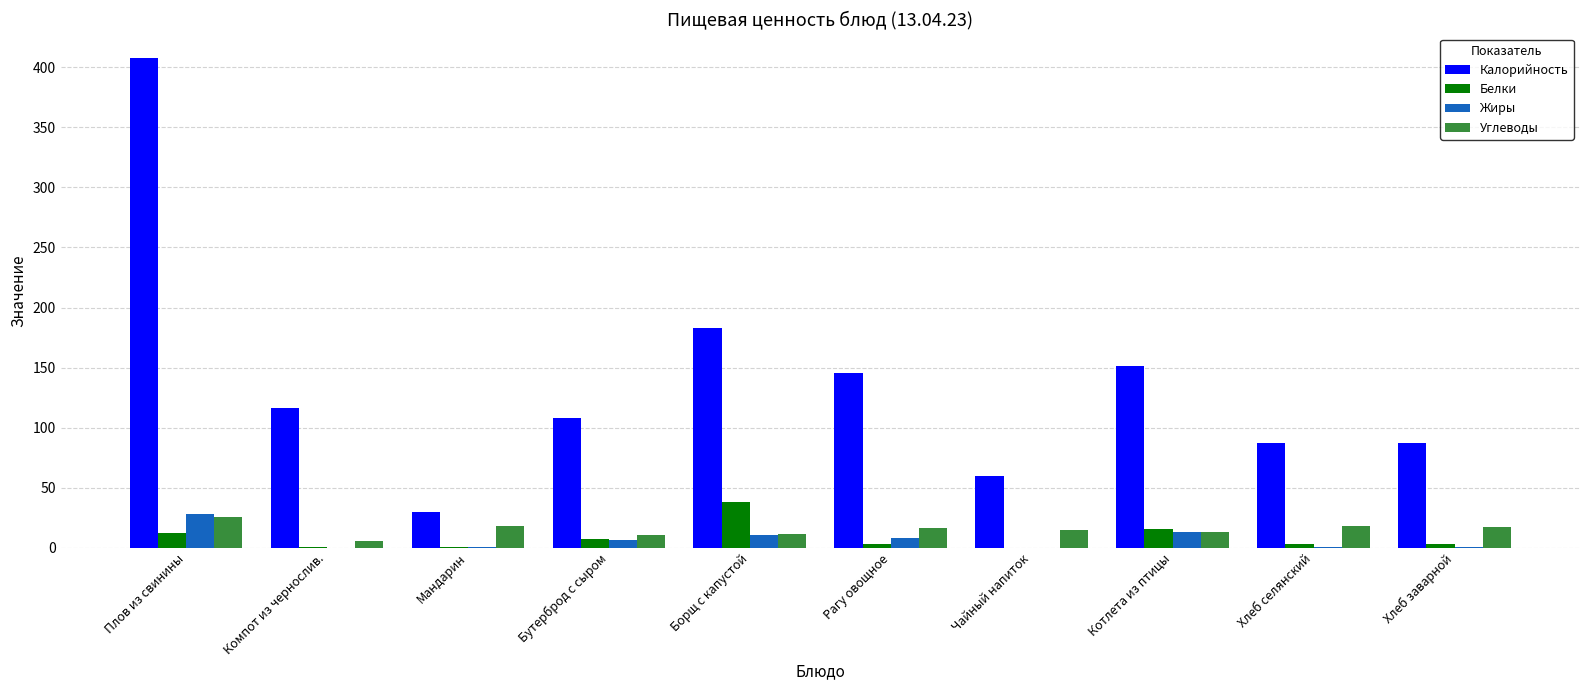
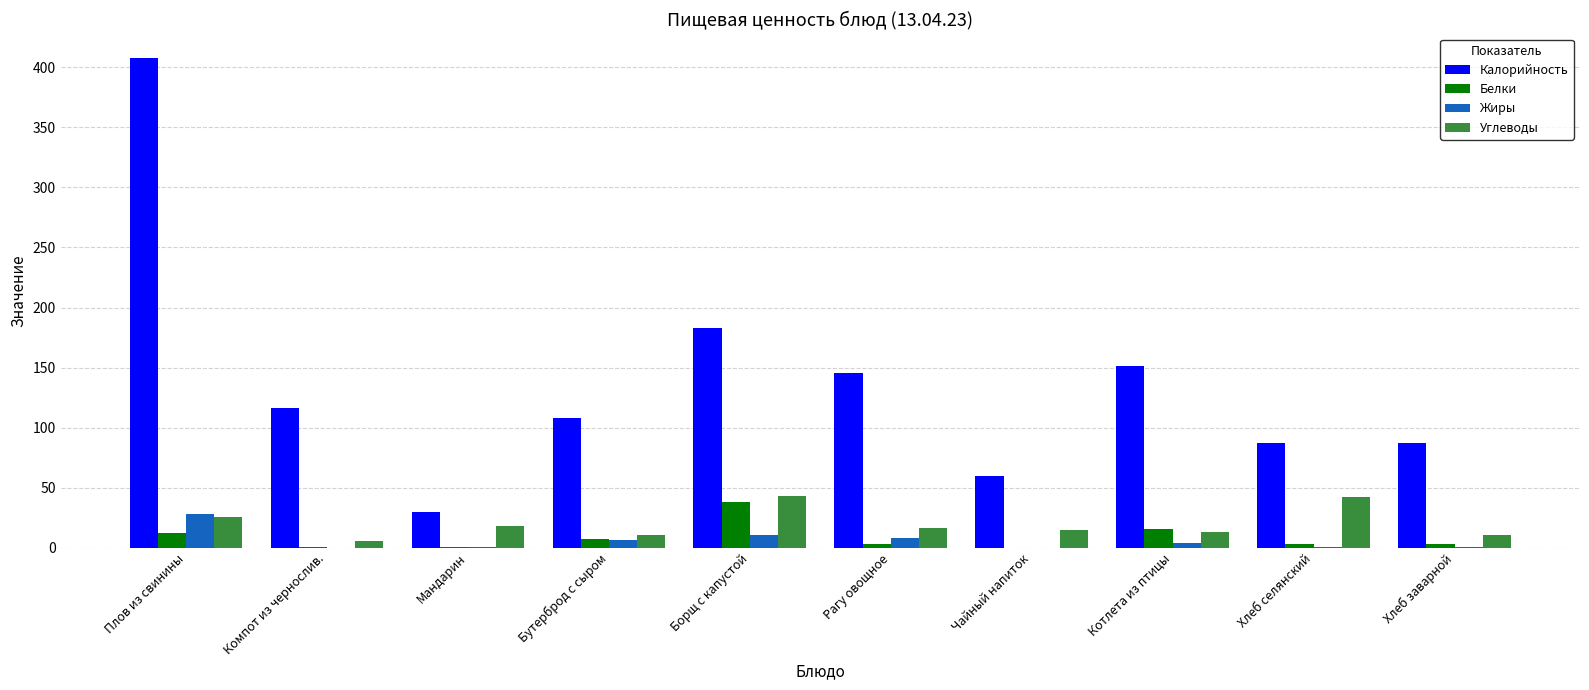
Углеводы, Борщ с капустой: 11 -> 43
Жиры, Котлета из птицы: 13 -> 4
Углеводы, Хлеб селянский: 18 -> 43
Углеводы, Хлеб заварной: 18 -> 10
